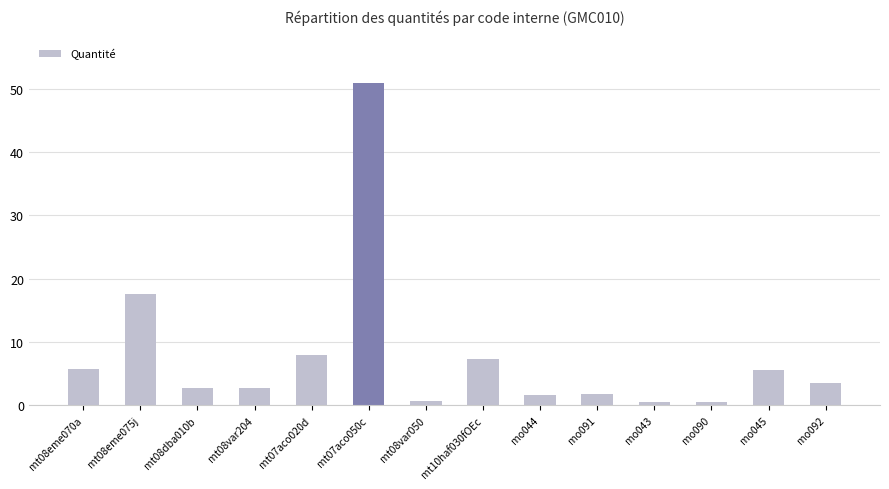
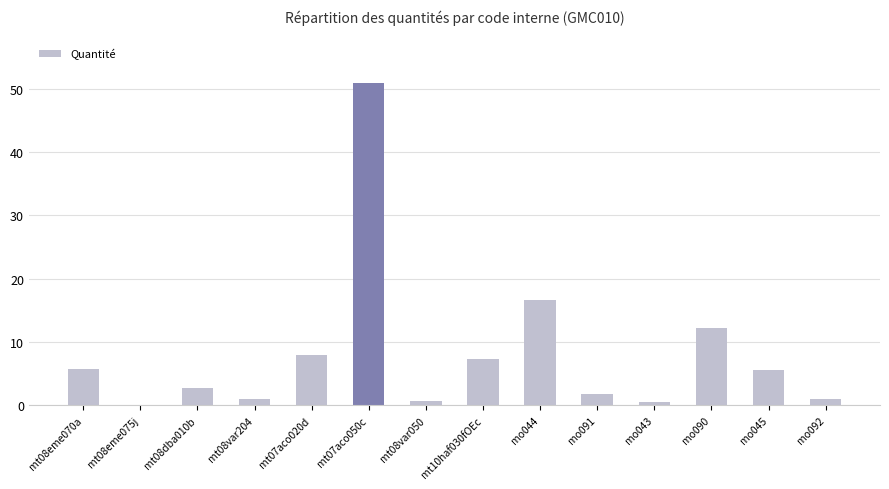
mt08eme075j: 18 -> 0
mt08var204: 3 -> 1
mo044: 2 -> 17
mo090: 1 -> 12
mo092: 4 -> 1
